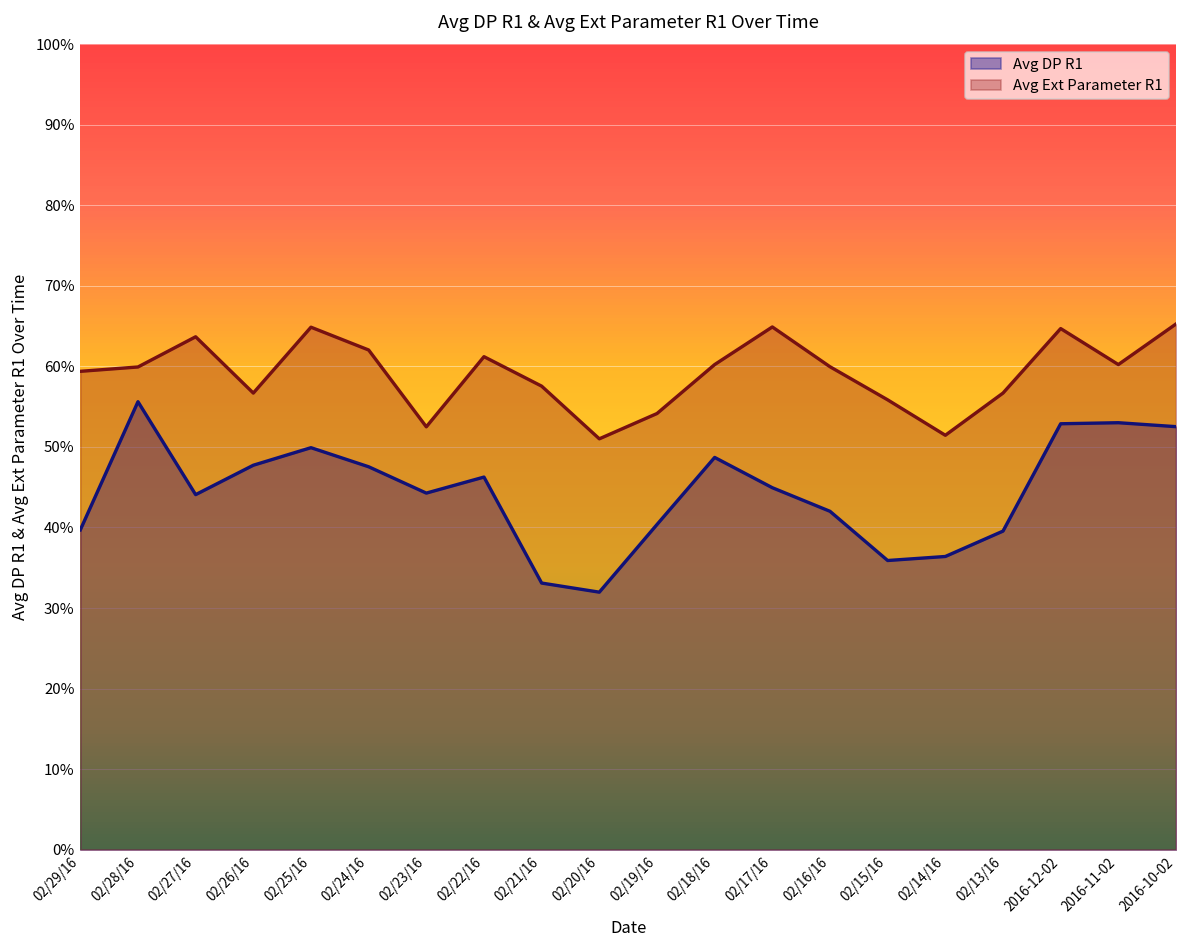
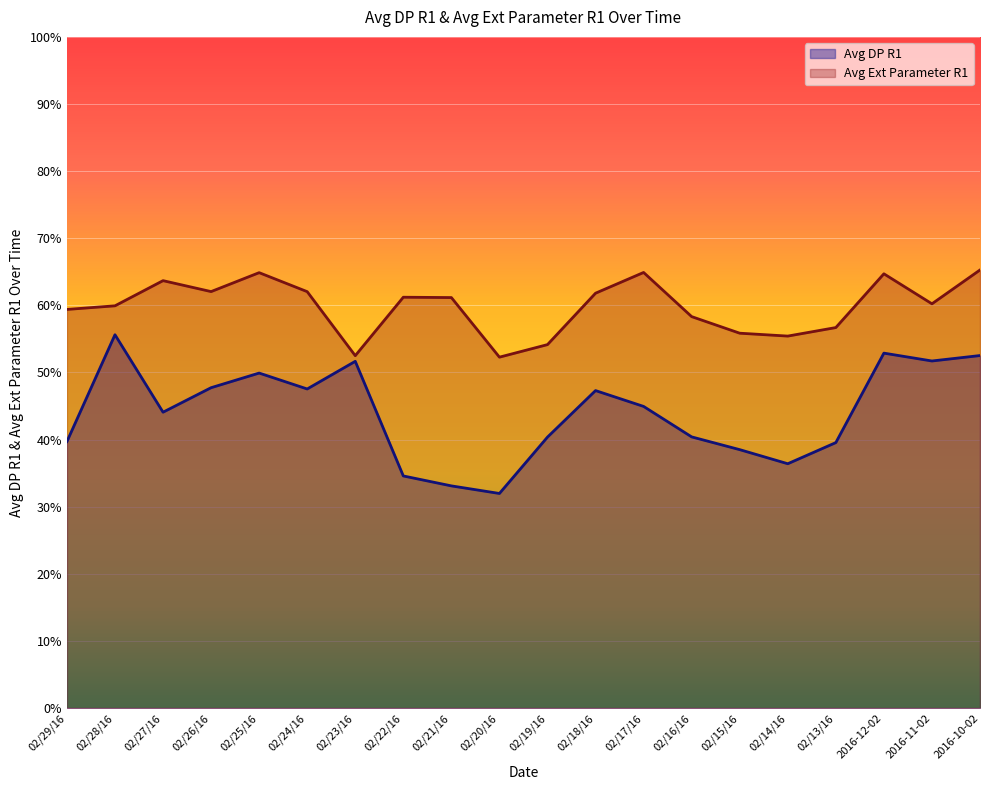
Avg Ext Parameter R1, 02/26/16: 57% -> 62%
Avg DP R1, 02/23/16: 44% -> 52%
Avg DP R1, 02/22/16: 46% -> 35%
Avg Ext Parameter R1, 02/21/16: 58% -> 61%
Avg Ext Parameter R1, 02/20/16: 51% -> 52%
Avg DP R1, 02/18/16: 49% -> 47%
Avg Ext Parameter R1, 02/18/16: 60% -> 62%
Avg DP R1, 02/16/16: 42% -> 40%
Avg Ext Parameter R1, 02/16/16: 60% -> 58%
Avg DP R1, 02/15/16: 36% -> 39%
Avg Ext Parameter R1, 02/14/16: 51% -> 55%
Avg DP R1, 2016-11-02: 53% -> 52%
